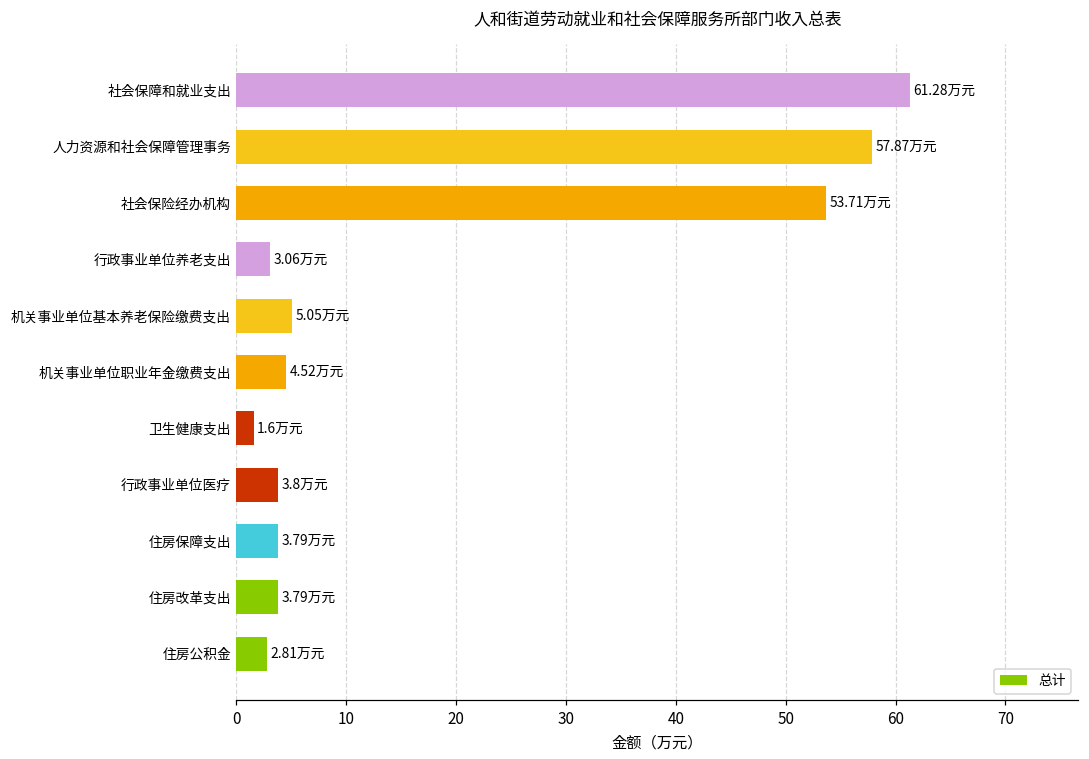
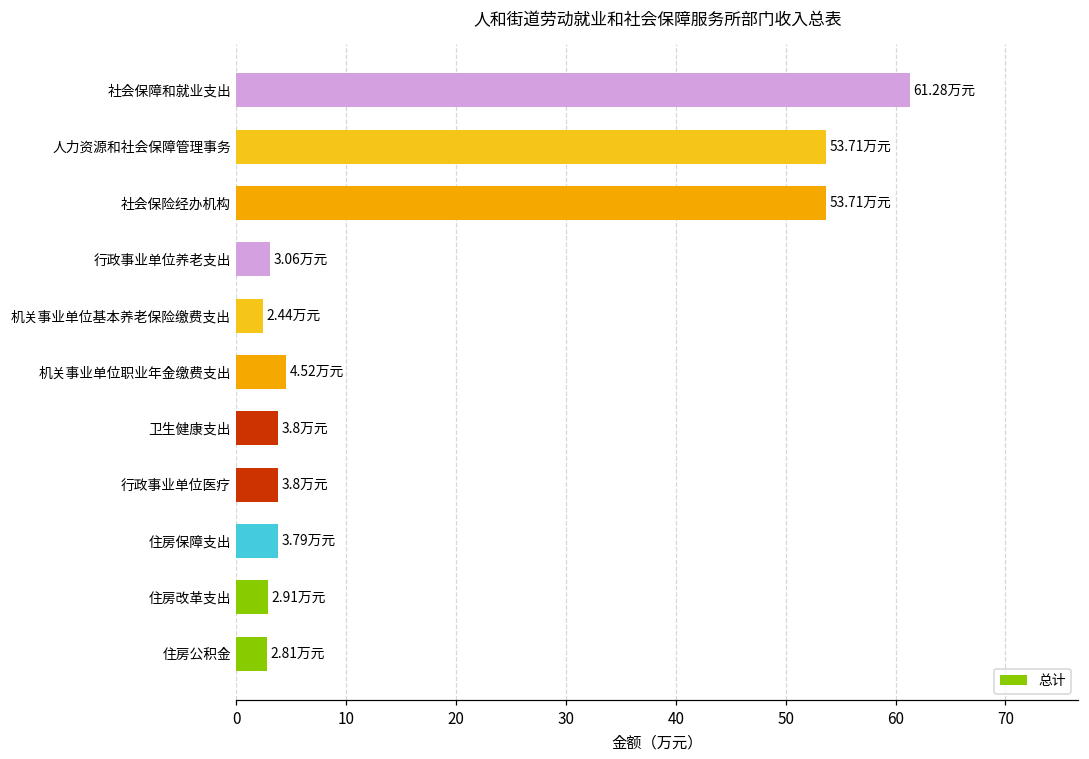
人力资源和社会保障管理事务: 57.87 -> 53.71
机关事业单位基本养老保险缴费支出: 5.05 -> 2.44
卫生健康支出: 1.6 -> 3.8
住房改革支出: 3.79 -> 2.91
